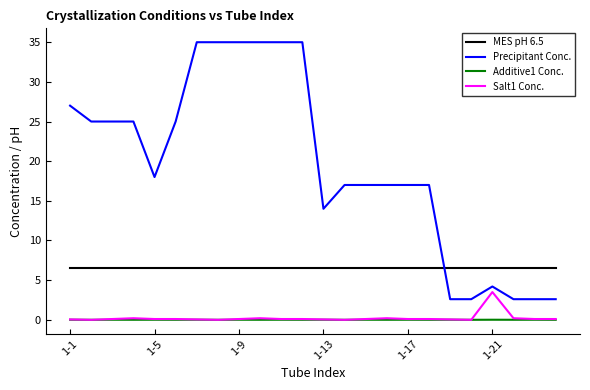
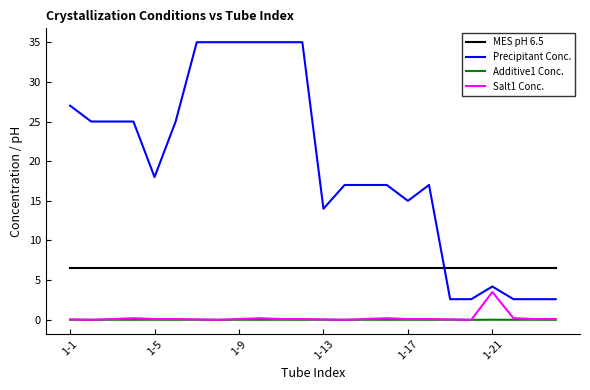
Precipitant Conc., 1-17: 17 -> 15
